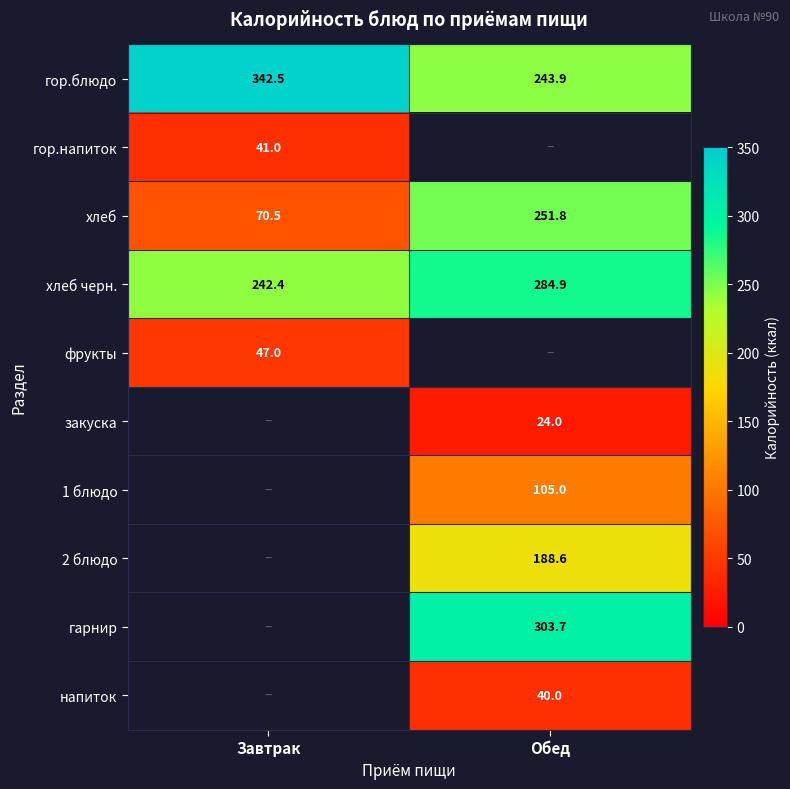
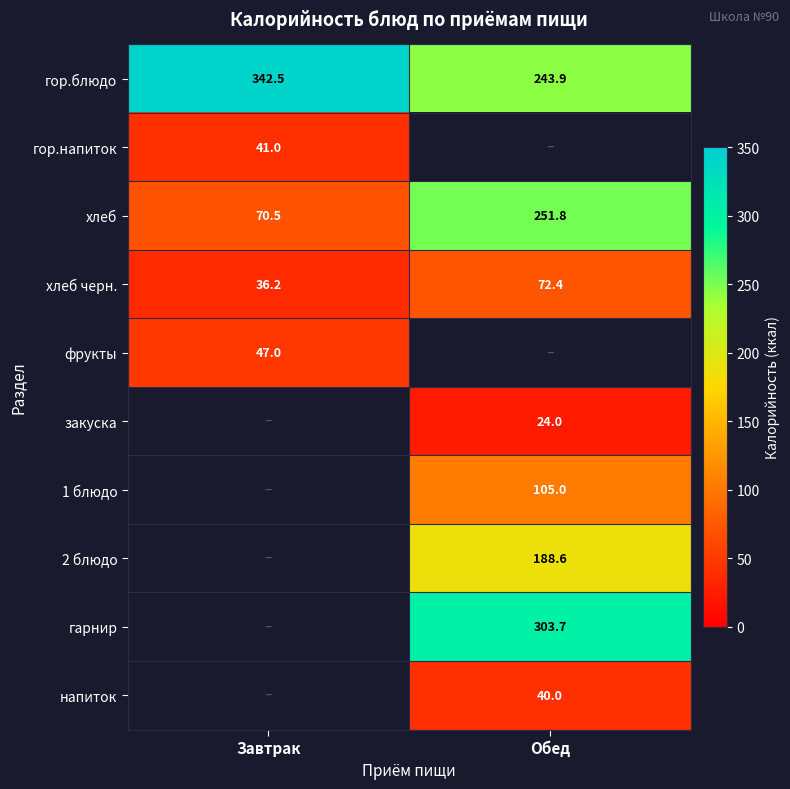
хлеб черн., Завтрак: 242.4 -> 36.2
хлеб черн., Обед: 284.9 -> 72.4
